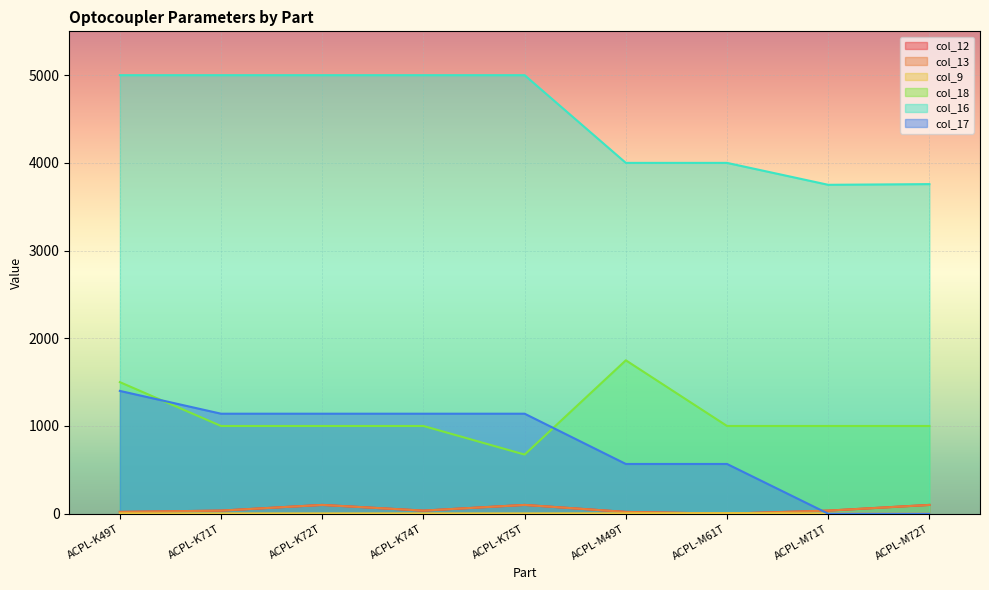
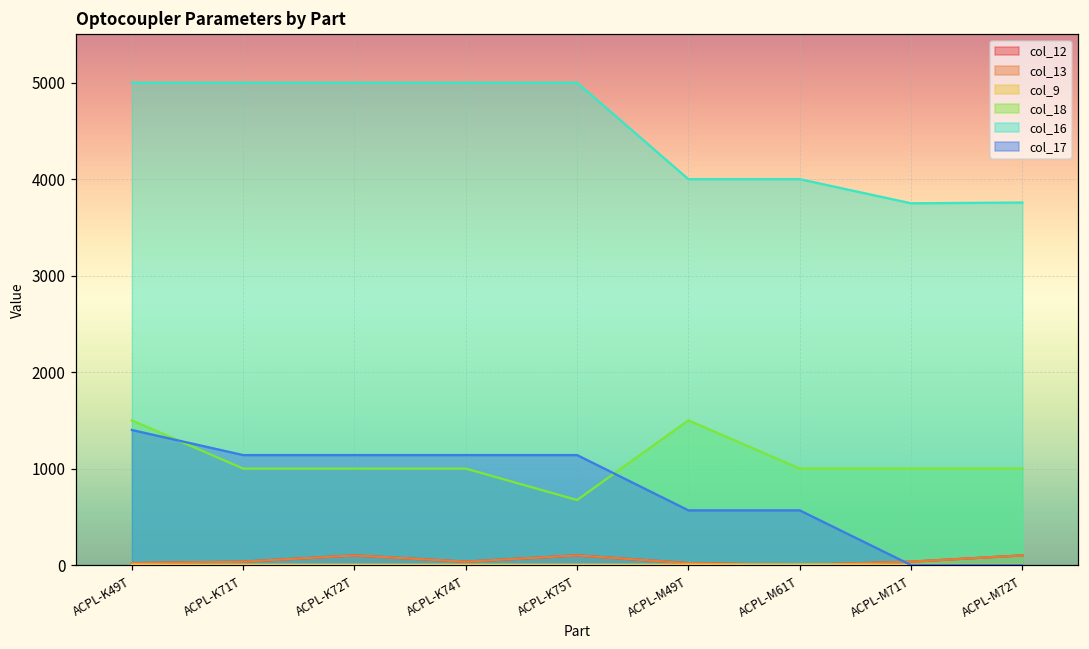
col_18, ACPL-M49T: 1700 -> 1500
